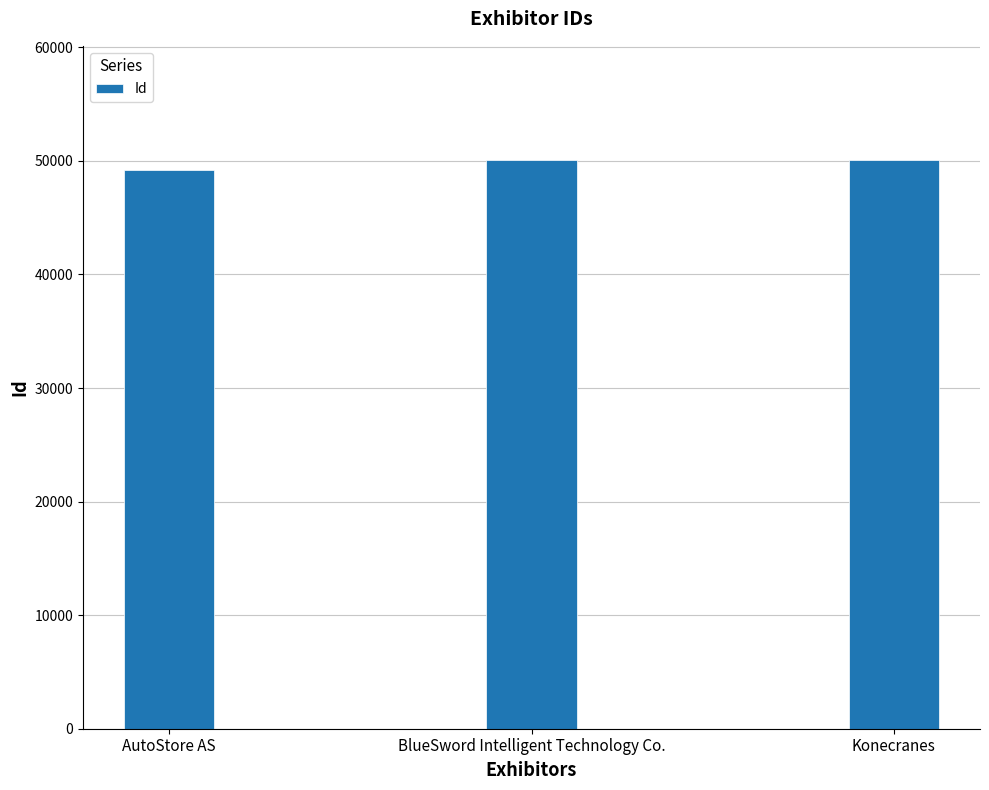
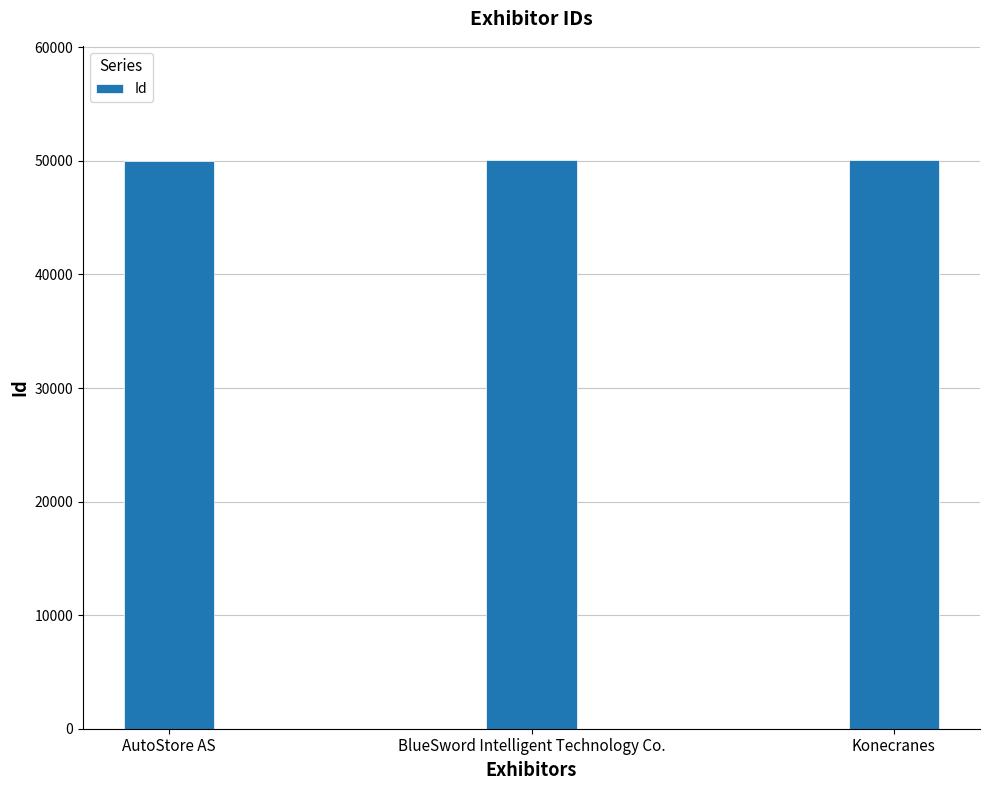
AutoStore AS: 49200 -> 50000
